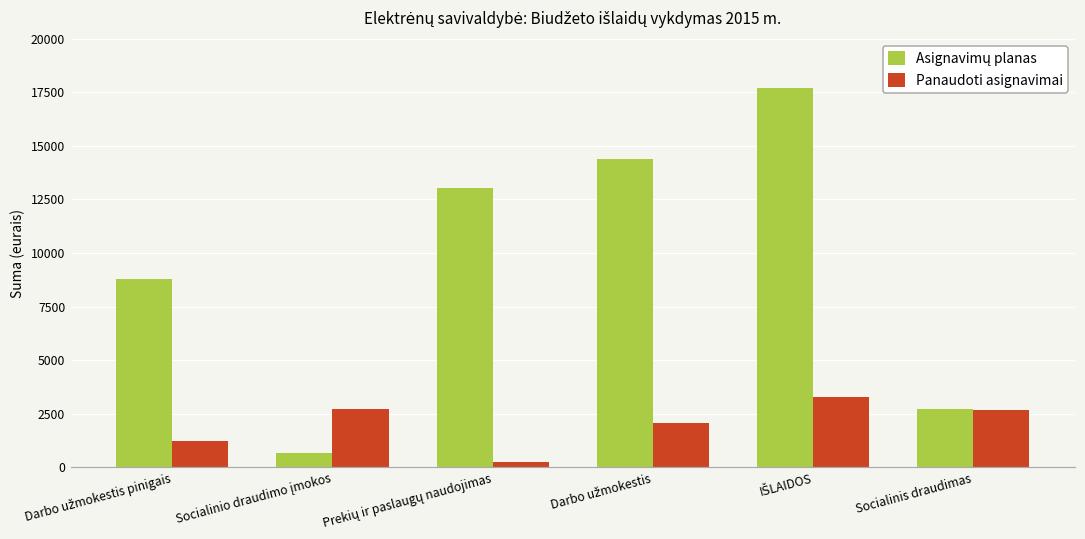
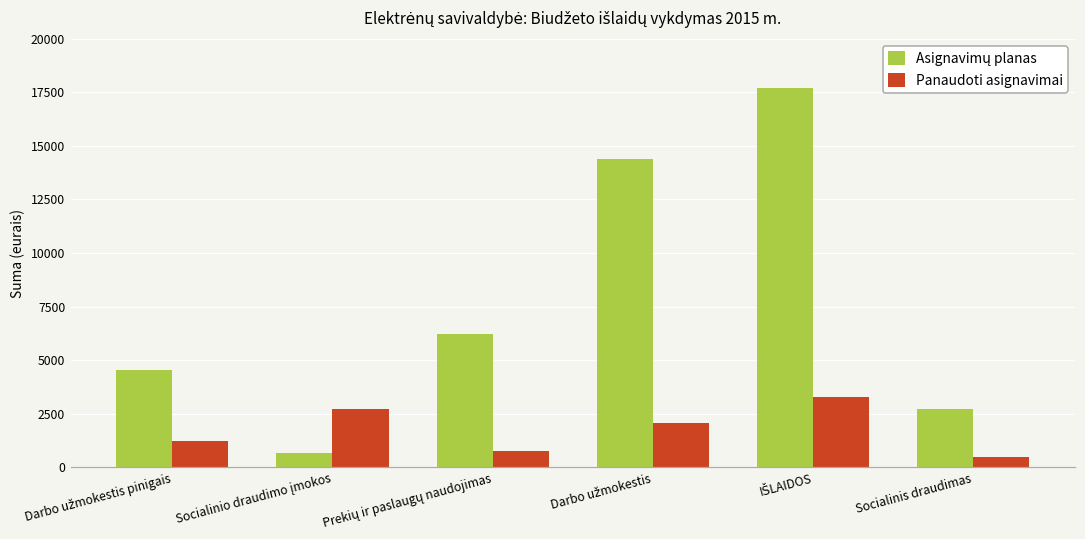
Asignavimų planas, Darbo užmokestis pinigais: 8800 -> 4500
Asignavimų planas, Prekių ir paslaugų naudojimas: 13000 -> 6200
Panaudoti asignavimai, Prekių ir paslaugų naudojimas: 200 -> 700
Panaudoti asignavimai, Socialinis draudimas: 2700 -> 500
